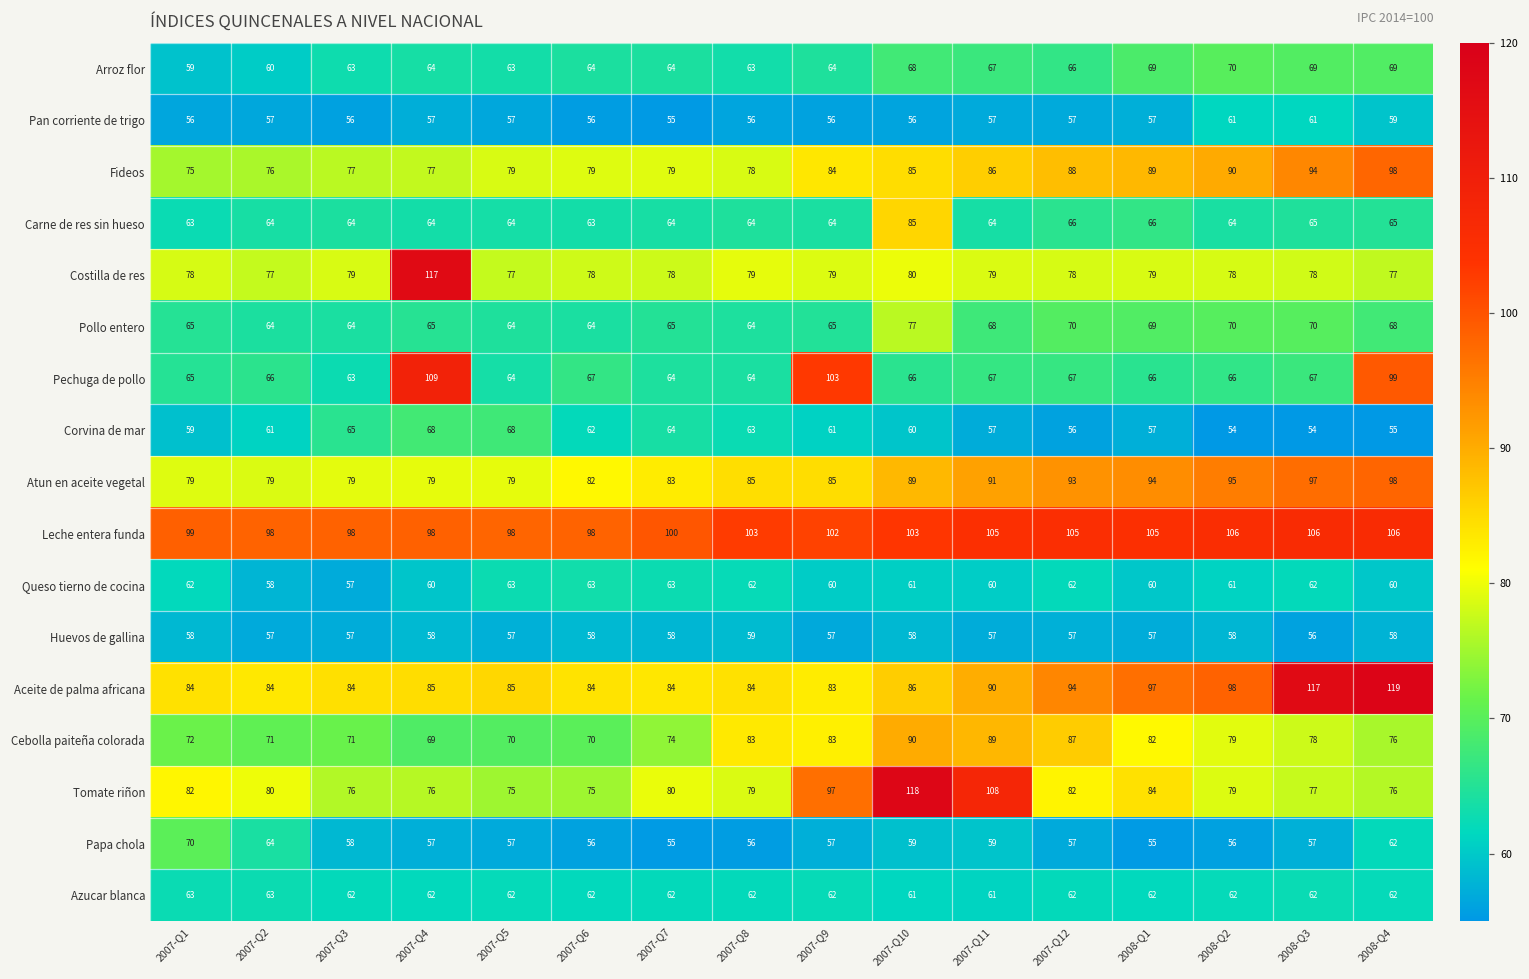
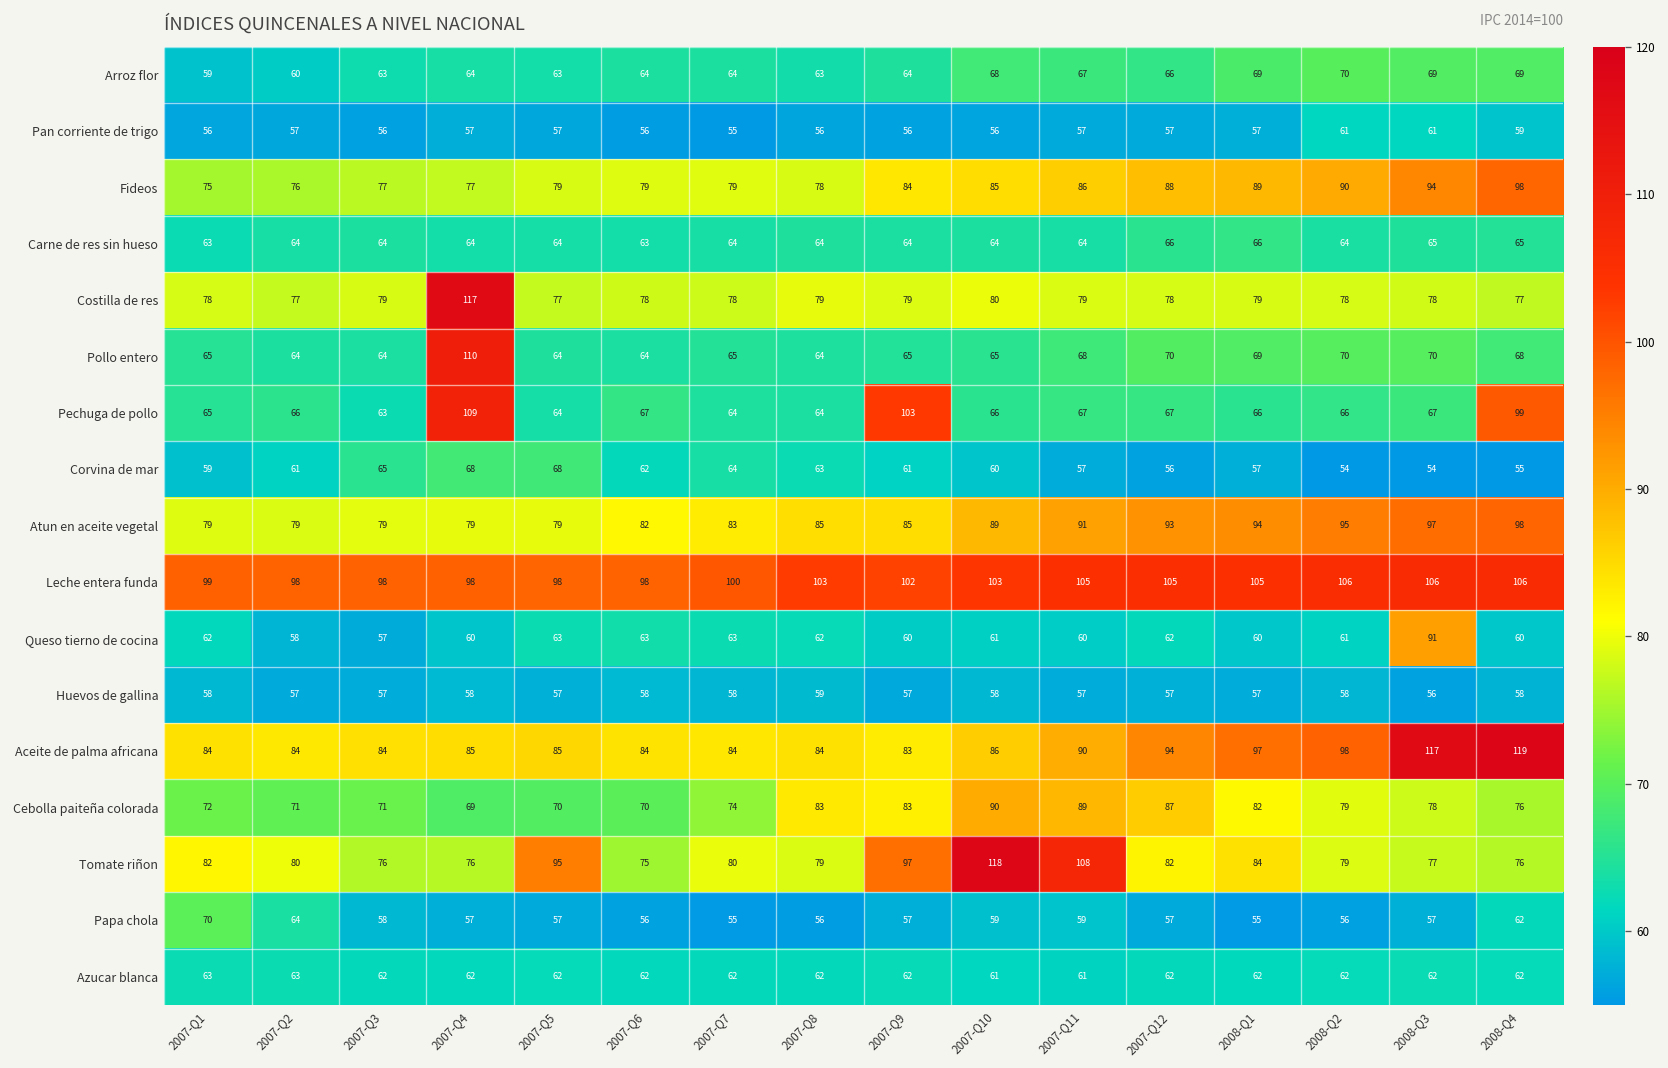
Carne de res sin hueso, 2007-Q10: 85 -> 64
Pollo entero, 2007-Q4: 65 -> 110
Pollo entero, 2007-Q10: 77 -> 65
Queso tierno de cocina, 2008-Q3: 62 -> 91
Tomate riñon, 2007-Q5: 75 -> 95
